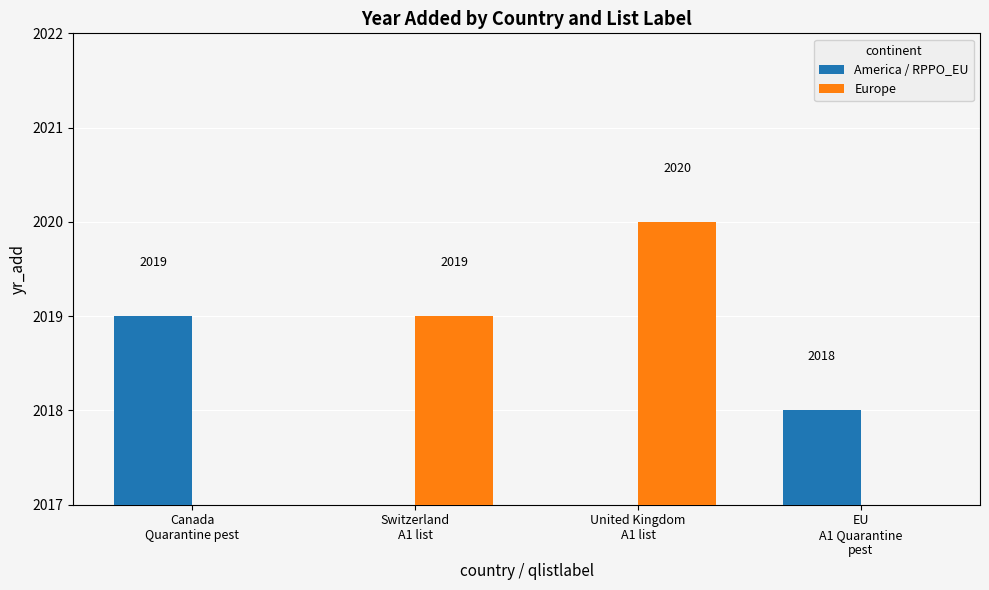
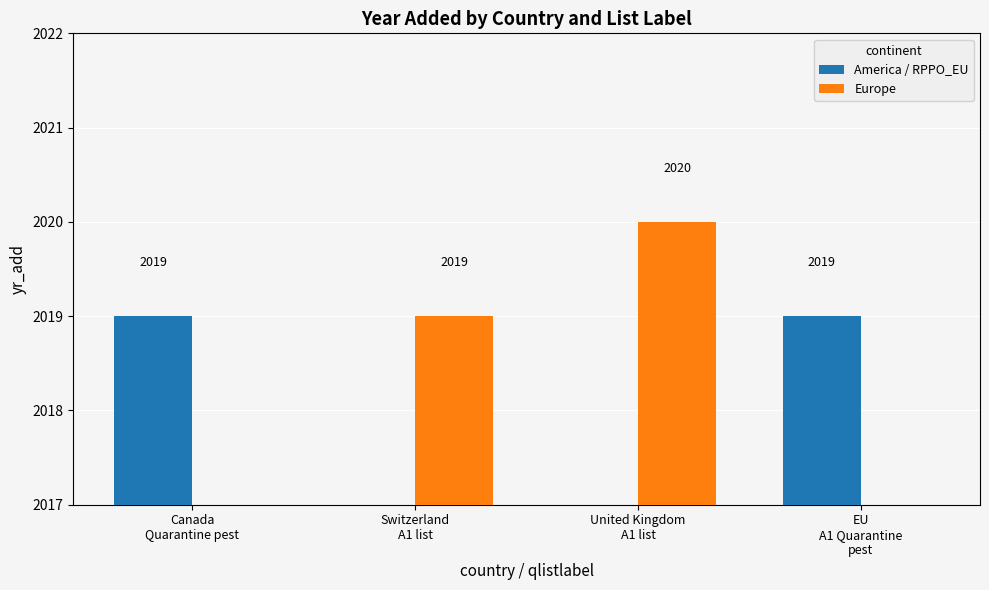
America / RPPO_EU, EU A1 Quarantine pest: 2018 -> 2019
